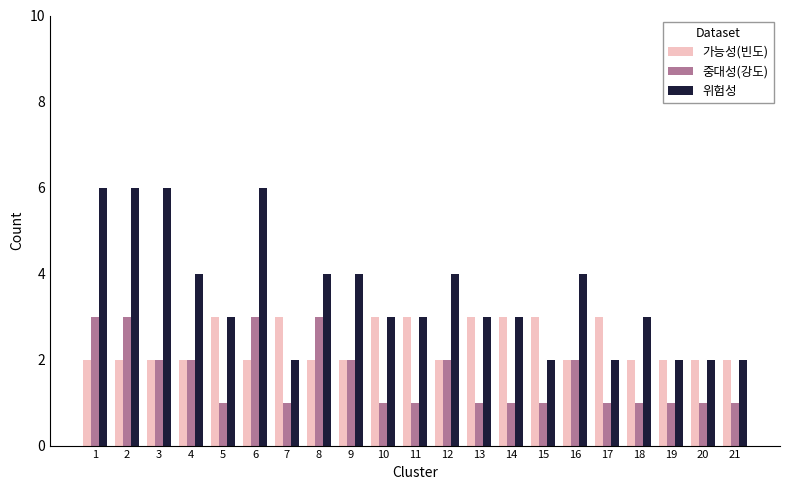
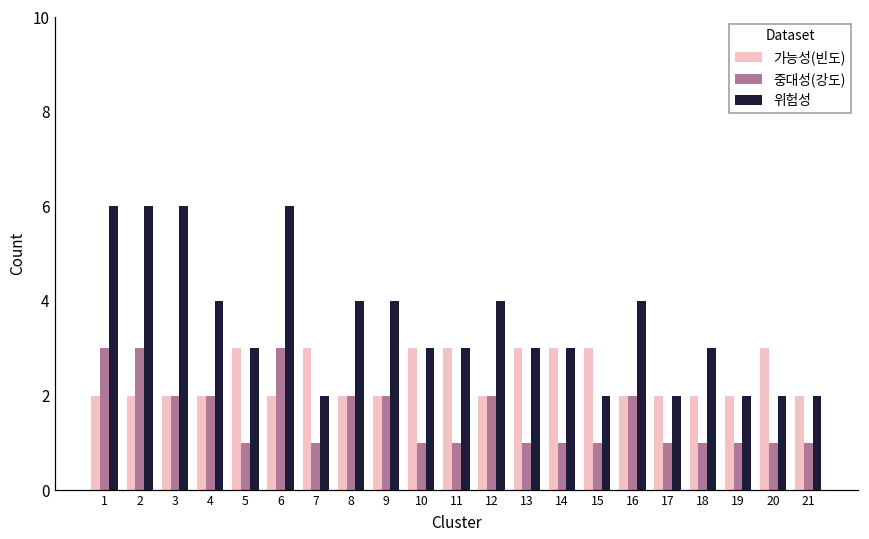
중대성(강도), 8: 3 -> 2
가능성(빈도), 17: 3 -> 2
가능성(빈도), 20: 2 -> 3
